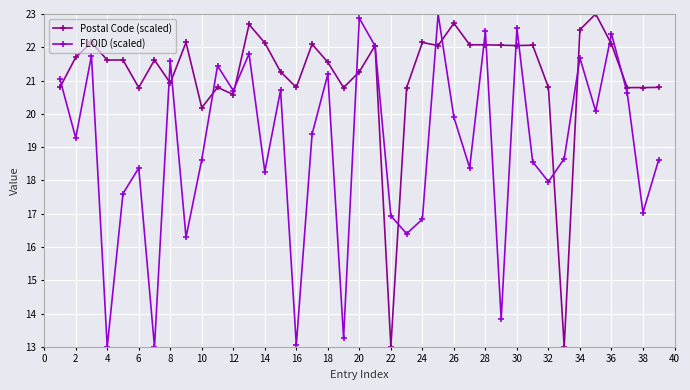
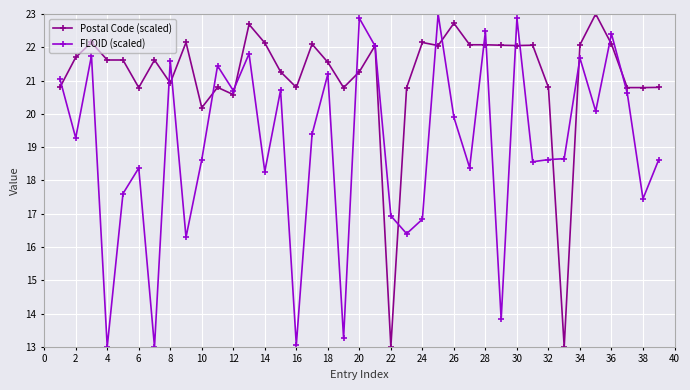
FLOID (scaled), 30: 22.6 -> 22.9
FLOID (scaled), 32: 18.0 -> 18.6
Postal Code (scaled), 34: 22.5 -> 22.1
FLOID (scaled), 38: 17.0 -> 17.4
